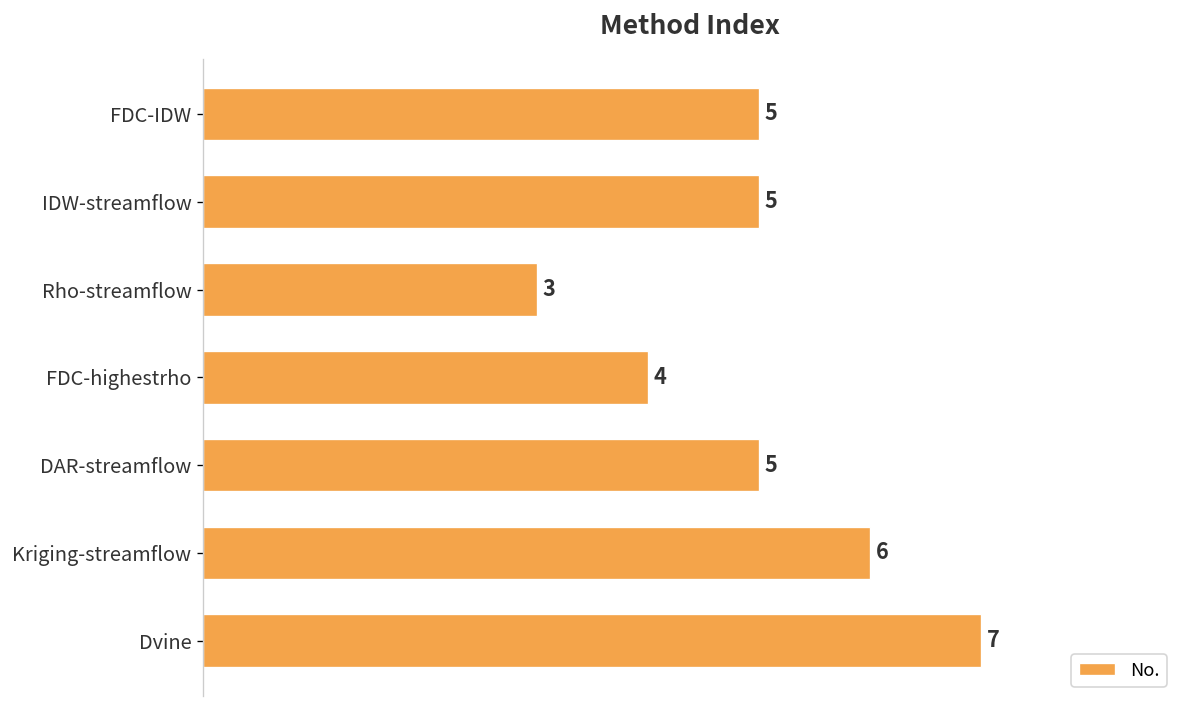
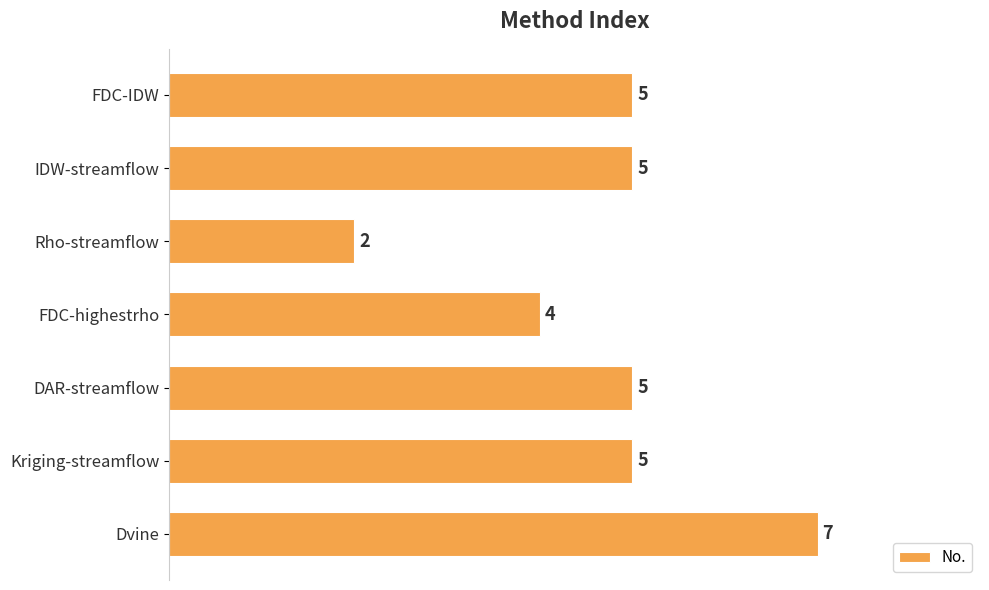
Rho-streamflow: 3 -> 2
Kriging-streamflow: 6 -> 5
